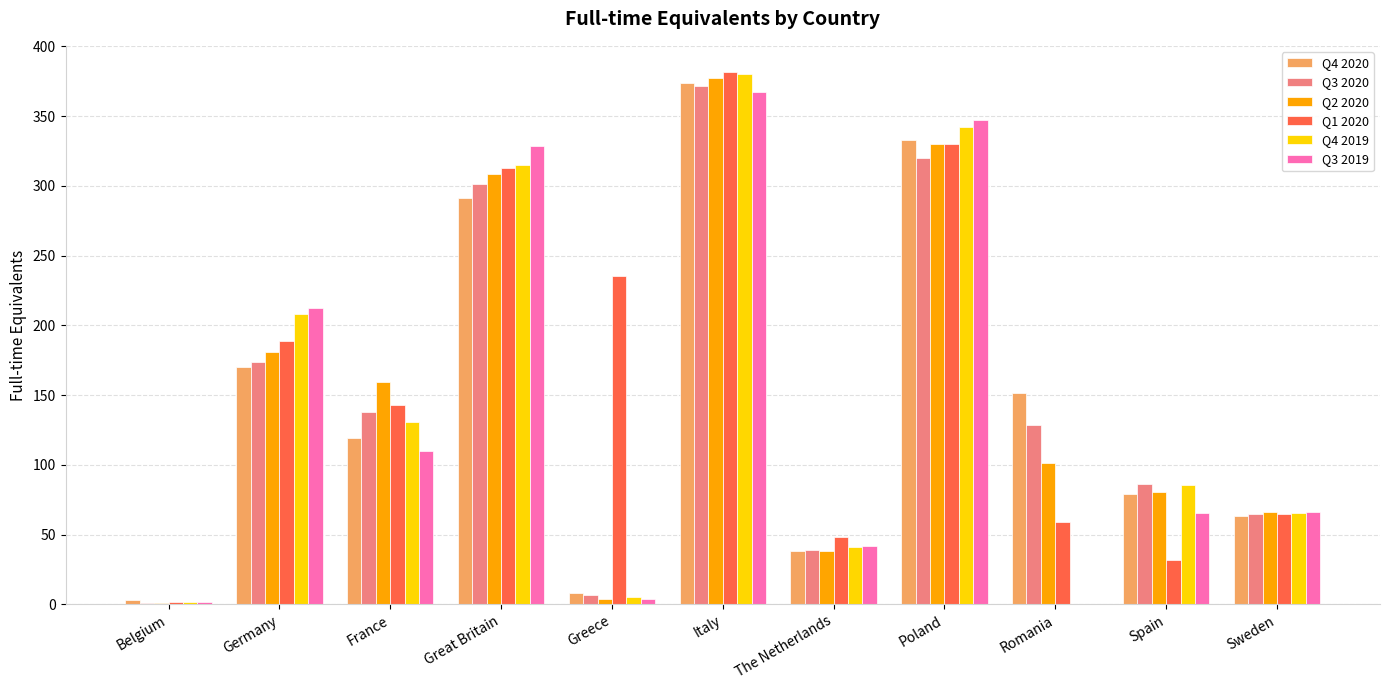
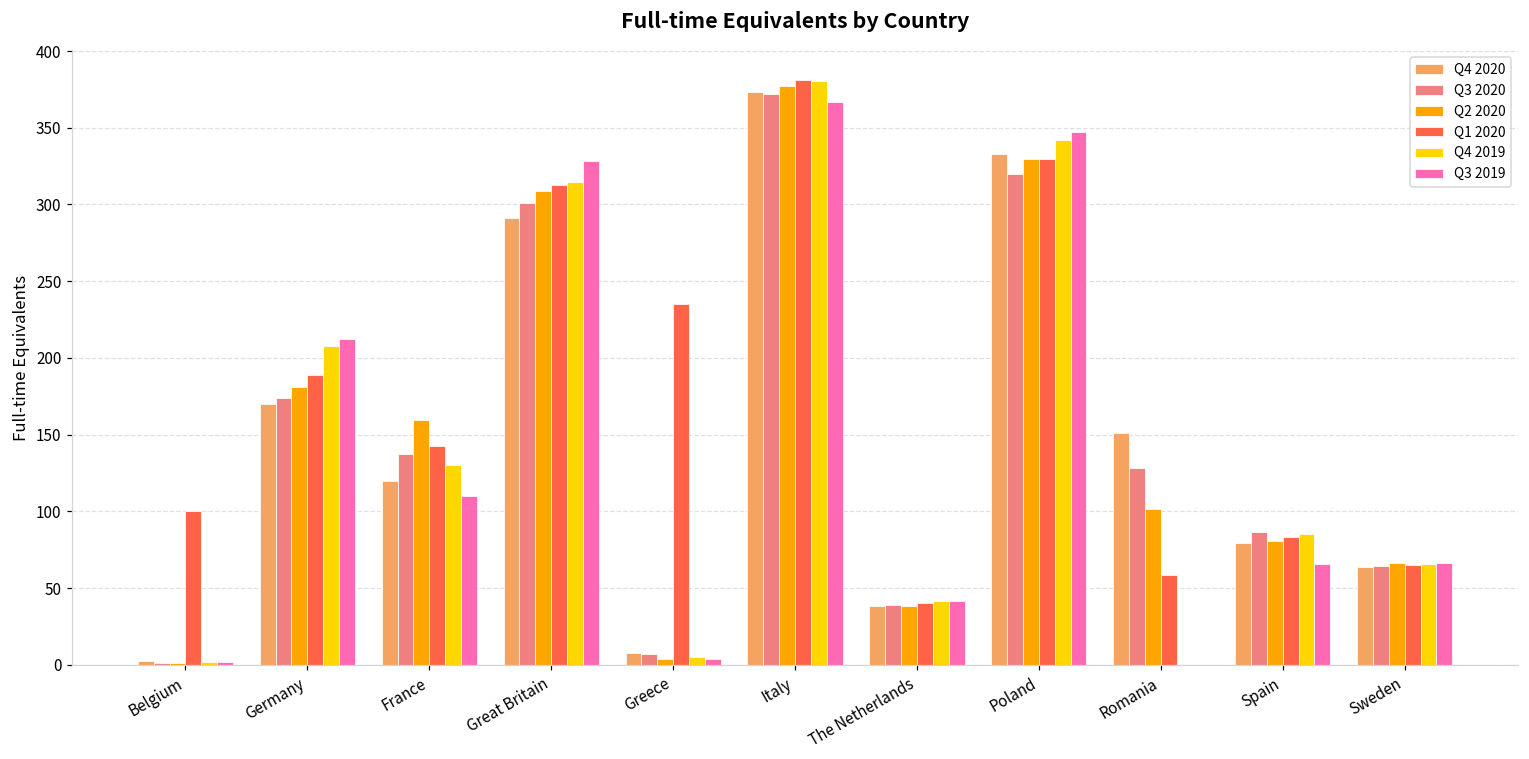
Q1 2020, Belgium: 2 -> 100
Q1 2020, The Netherlands: 48 -> 40
Q1 2020, Spain: 32 -> 84
